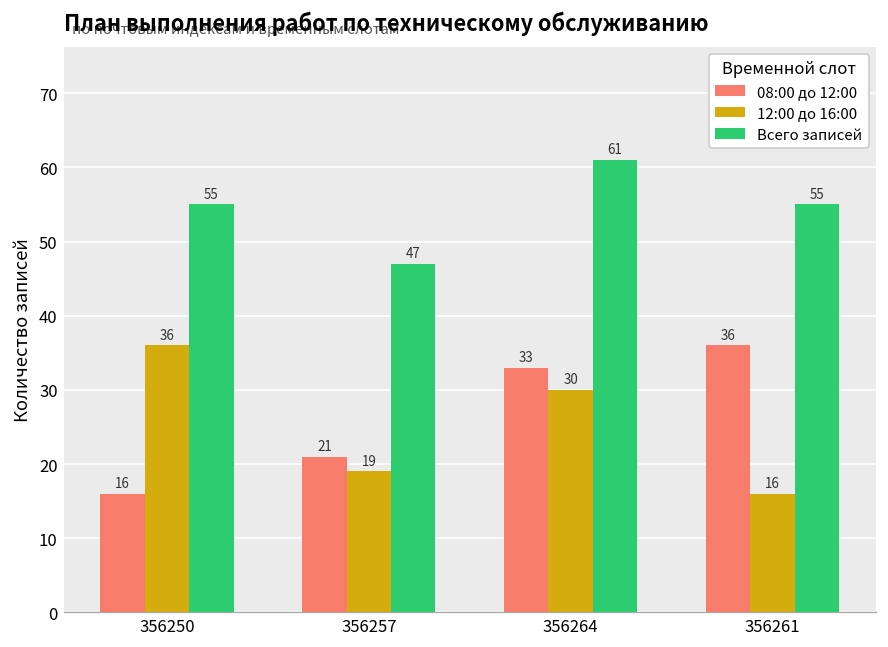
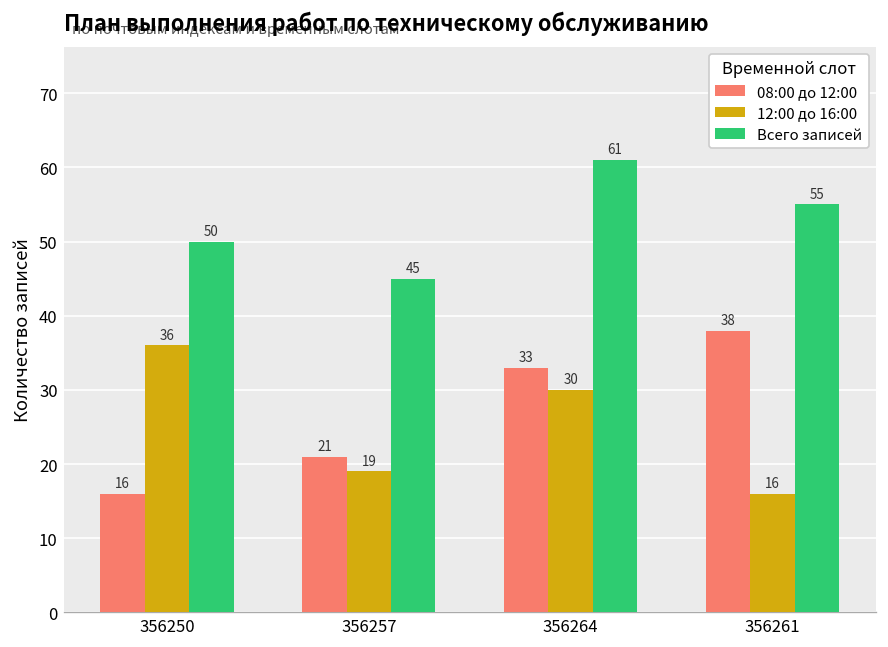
Всего записей, 356250: 55 -> 50
Всего записей, 356257: 47 -> 45
08:00 до 12:00, 356261: 36 -> 38
